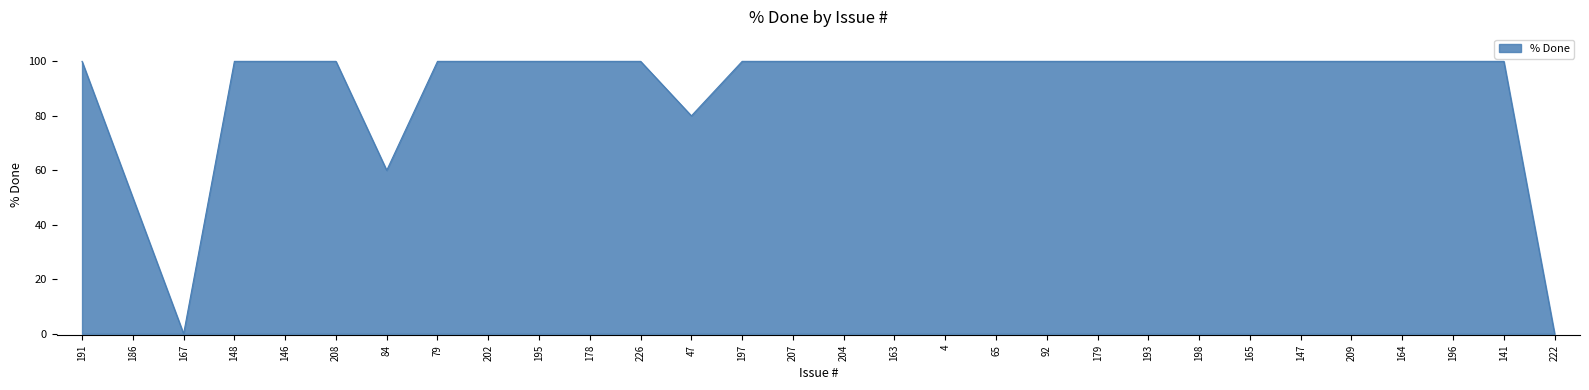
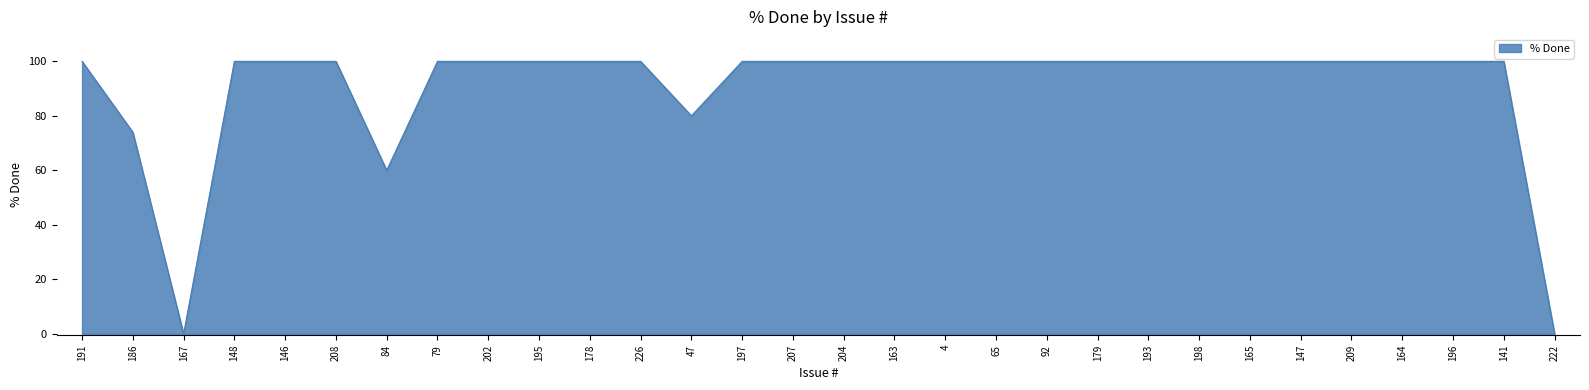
186: 50 -> 74
